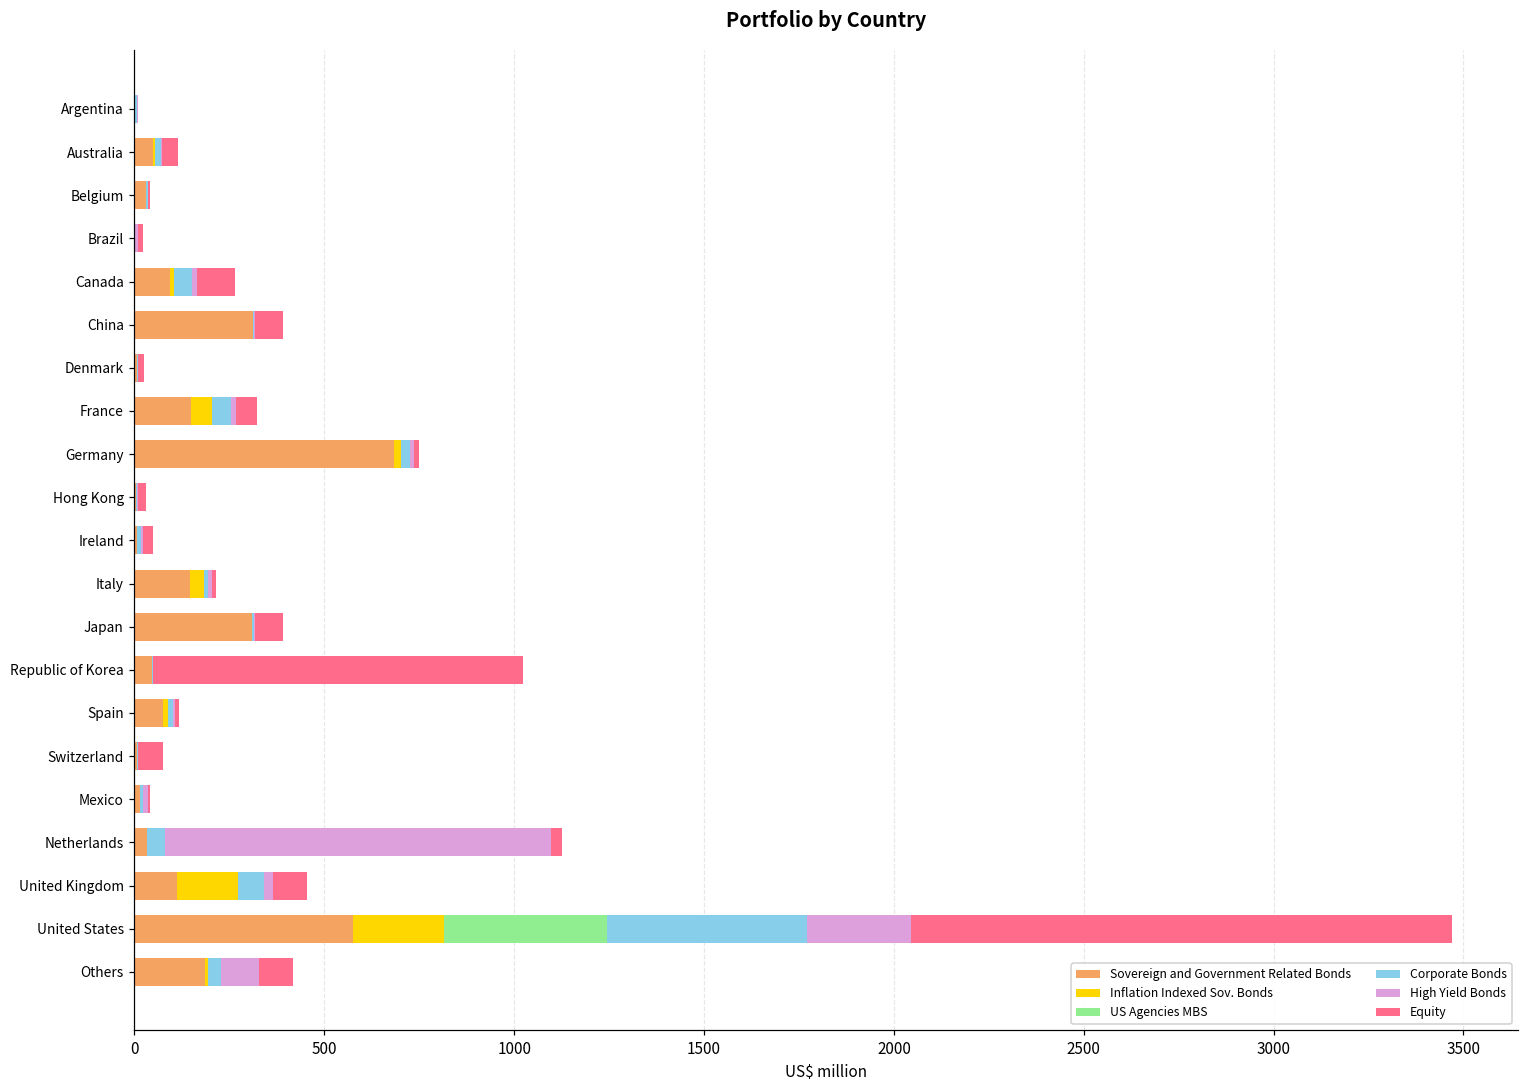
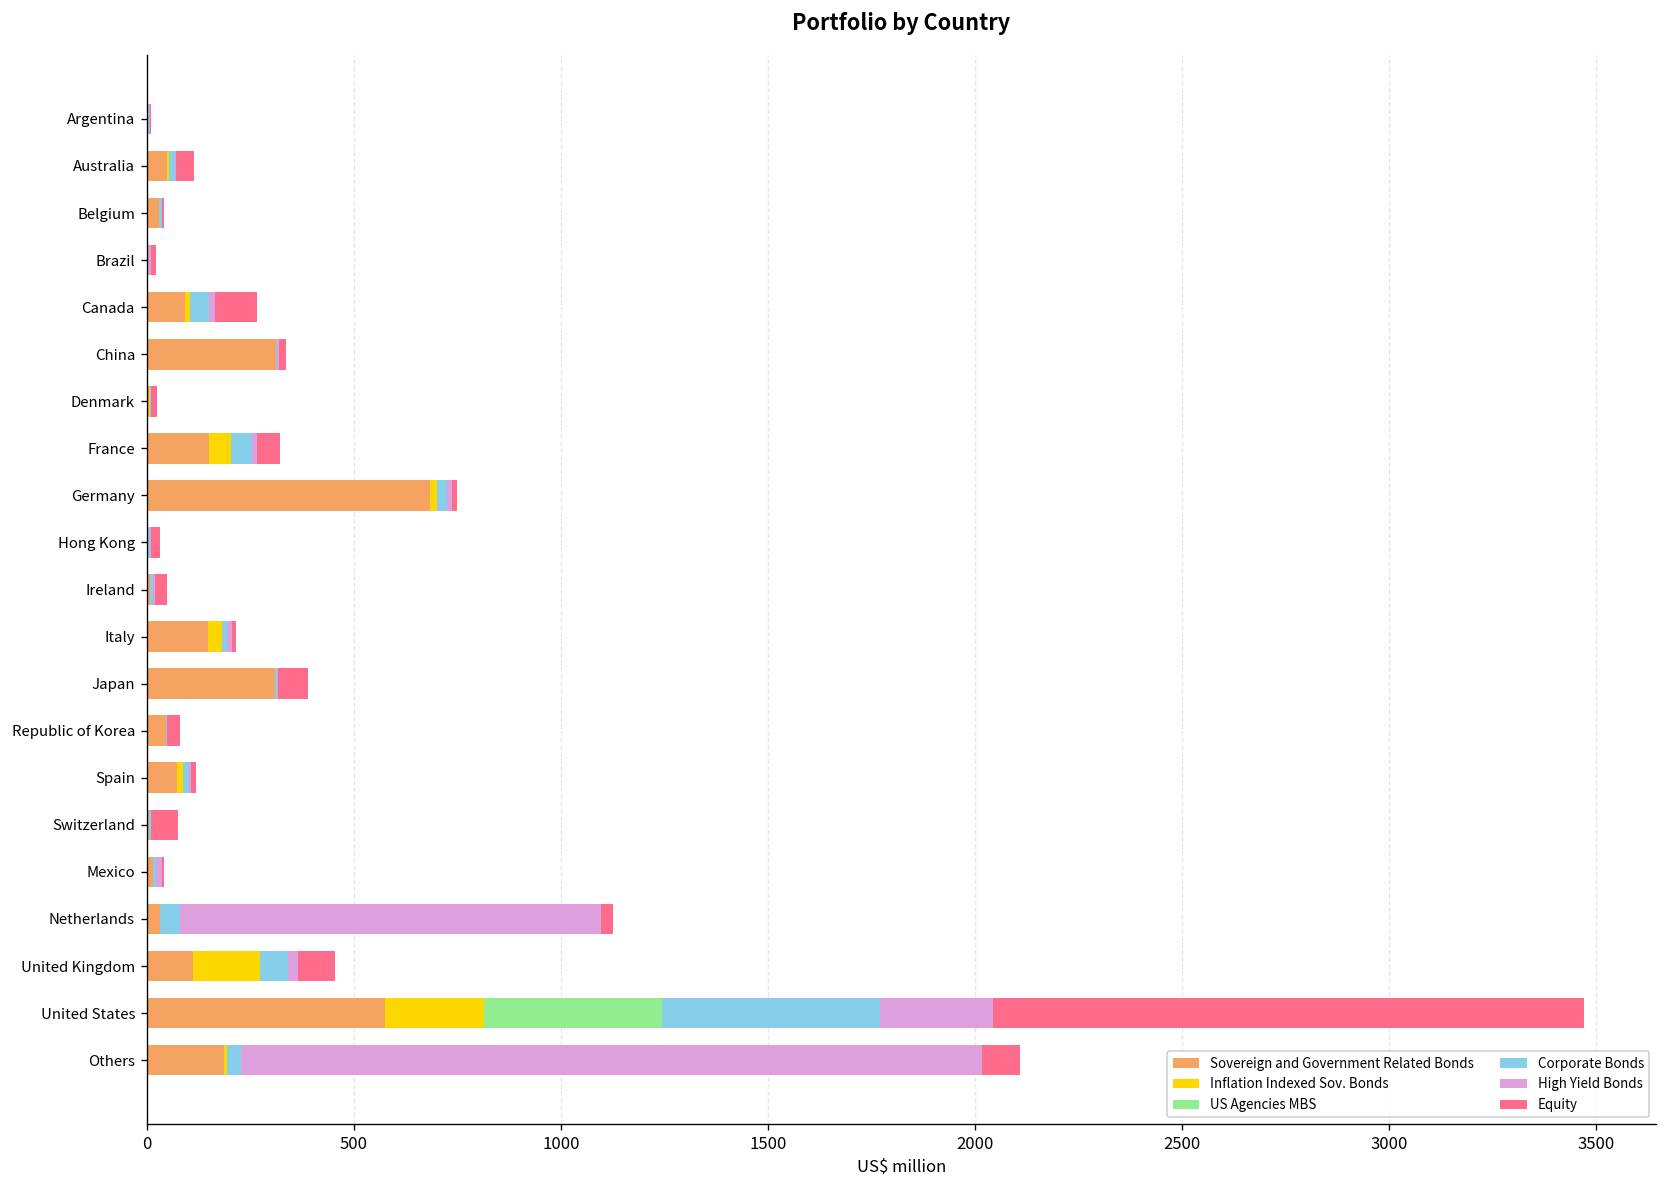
Equity, China: 70 -> 20
Equity, Republic of Korea: 970 -> 30
High Yield Bonds, Others: 100 -> 1790
